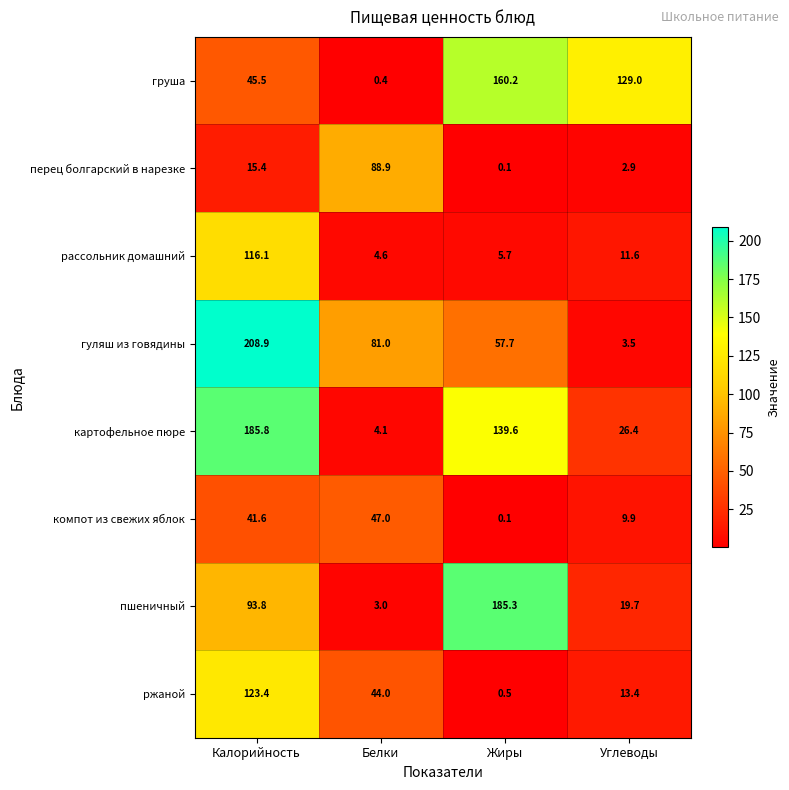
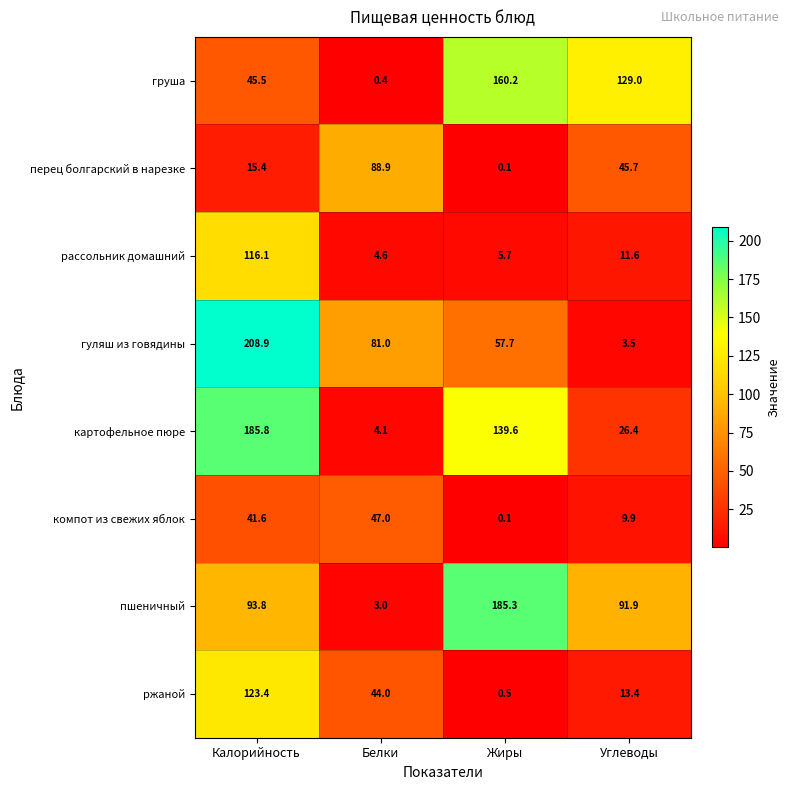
перец болгарский в нарезке, Углеводы: 2.9 -> 45.7
пшеничный, Углеводы: 19.7 -> 91.9
